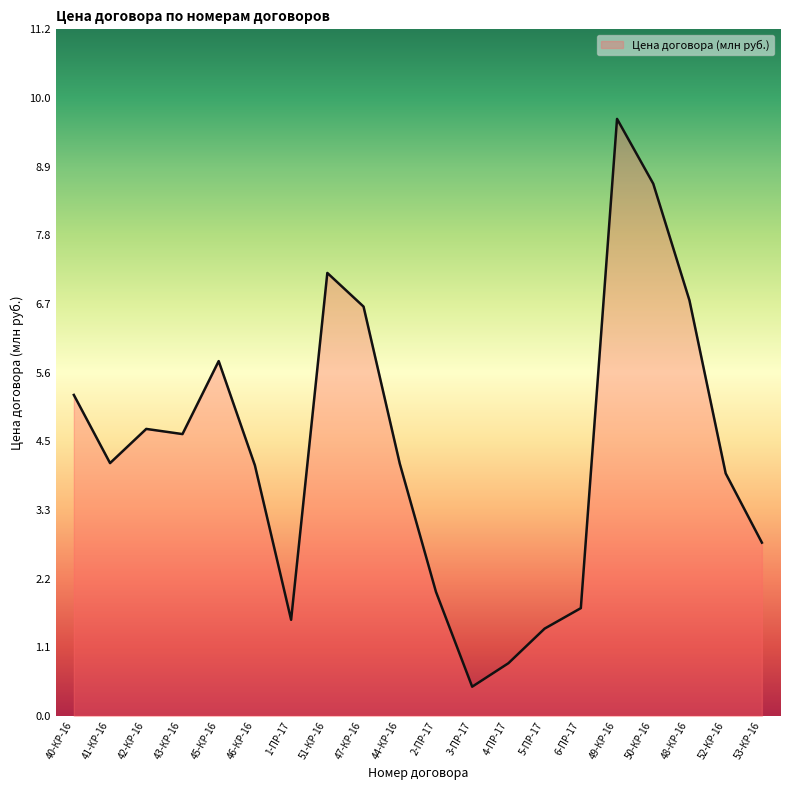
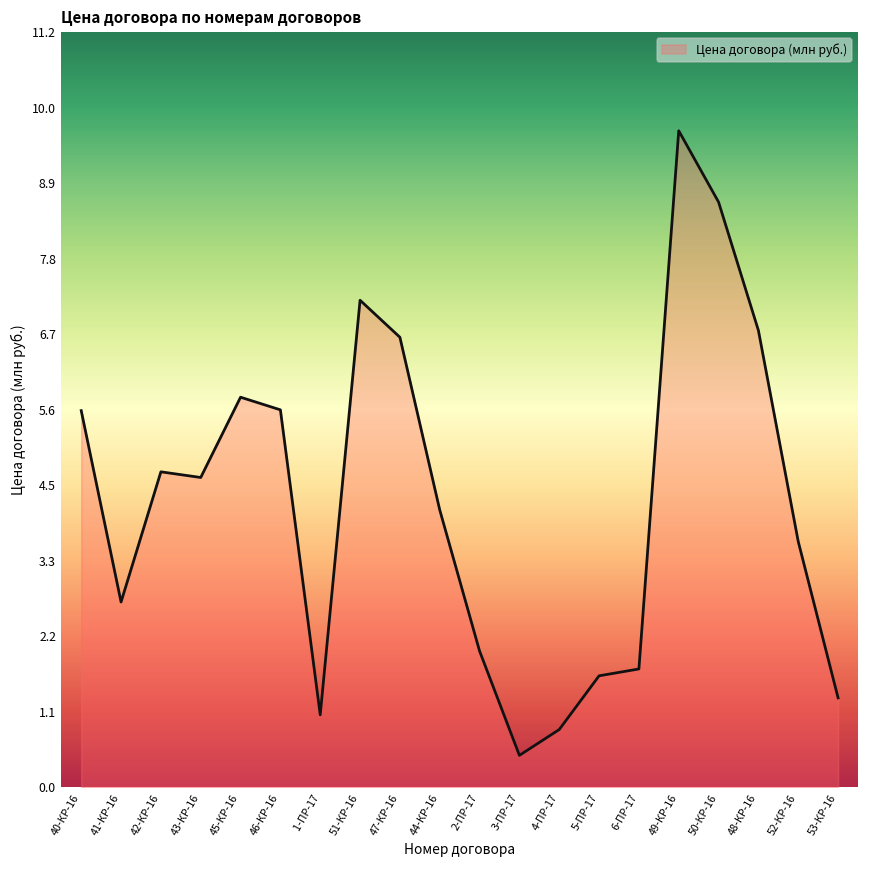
40-КР-16: 5.2 -> 5.6
41-КР-16: 4.1 -> 2.7
46-КР-16: 4.1 -> 5.6
1-ПР-17: 1.6 -> 1.1
5-ПР-17: 1.4 -> 1.6
52-КР-16: 3.9 -> 3.6
53-КР-16: 2.8 -> 1.3
